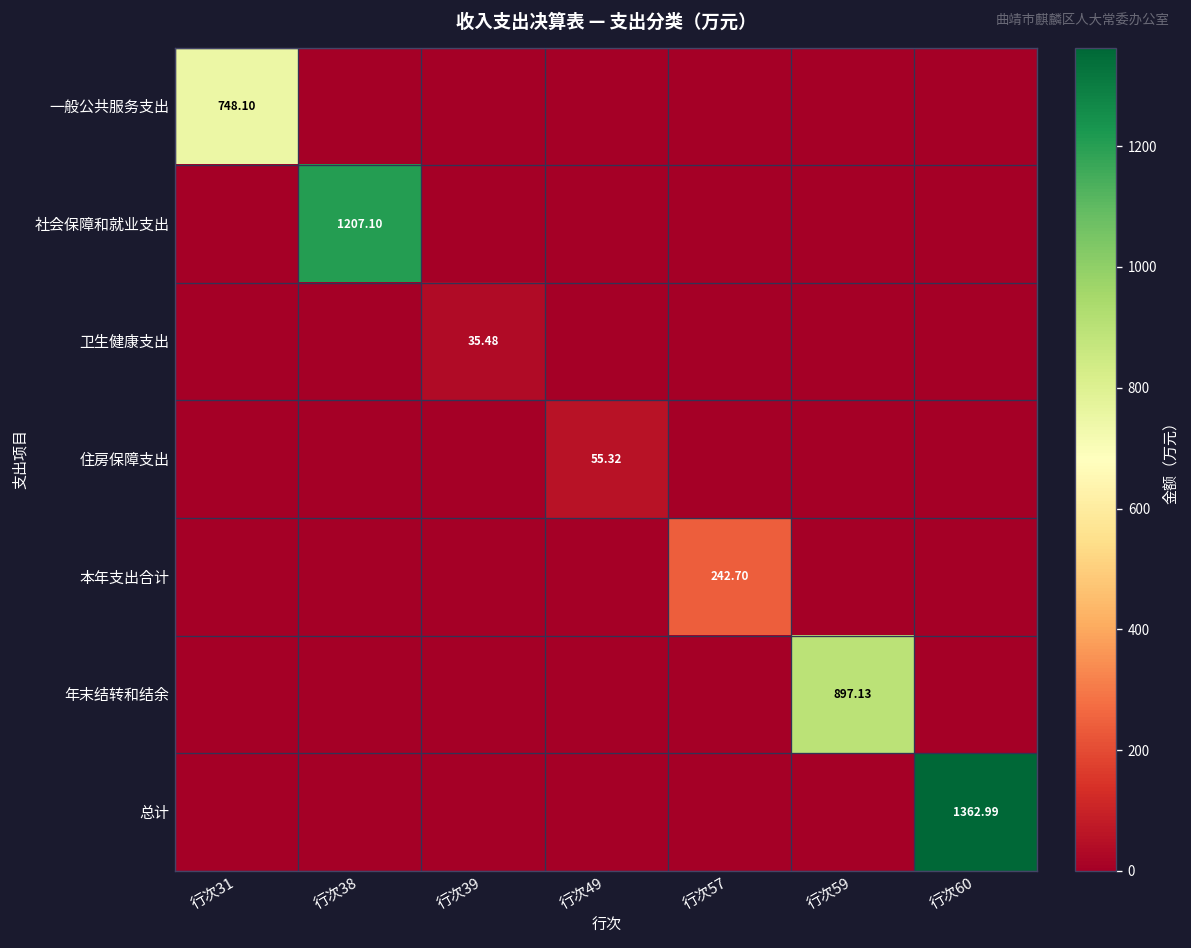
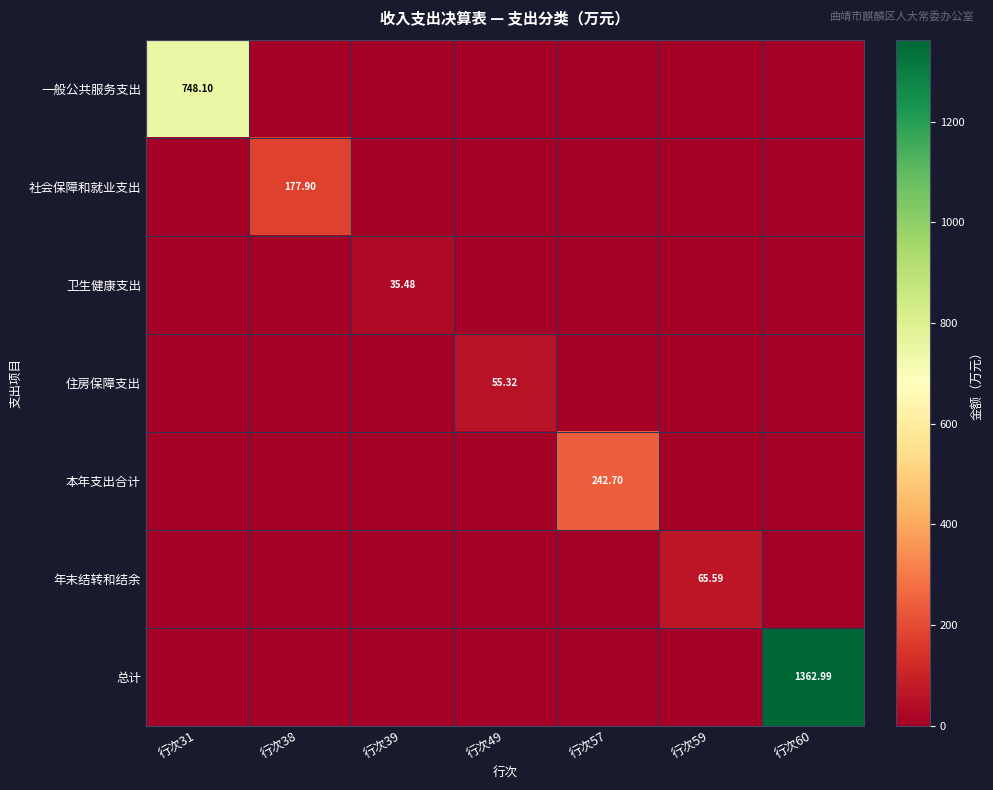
社会保障和就业支出, 行次38: 1207.10 -> 177.90
年末结转和结余, 行次59: 897.13 -> 65.59
